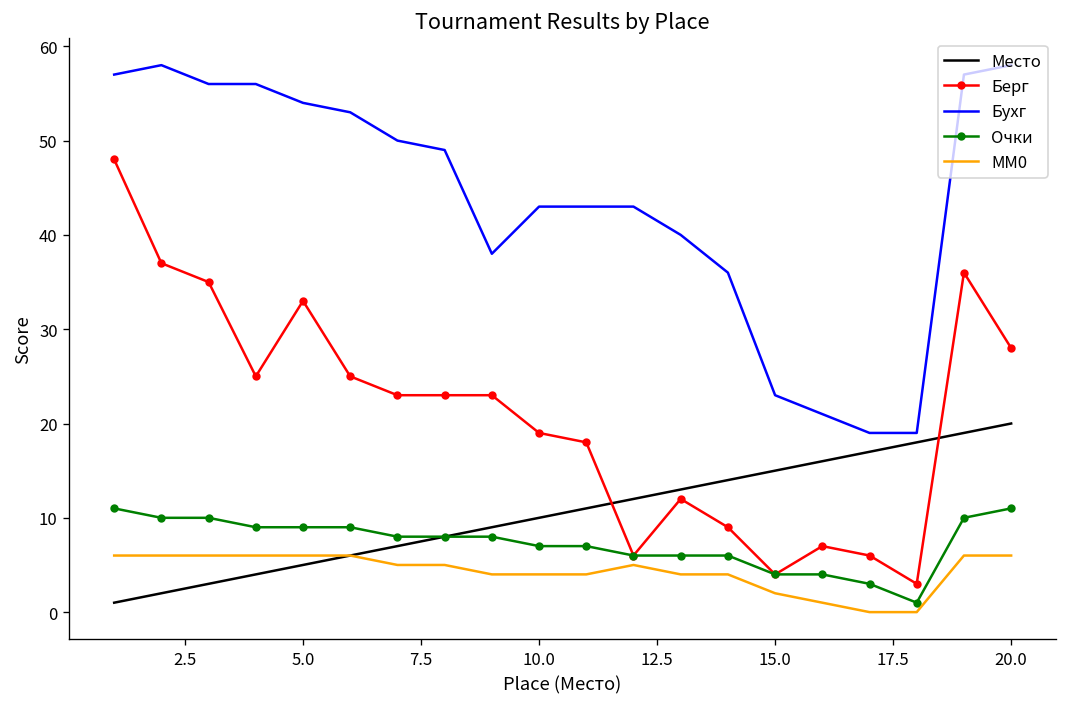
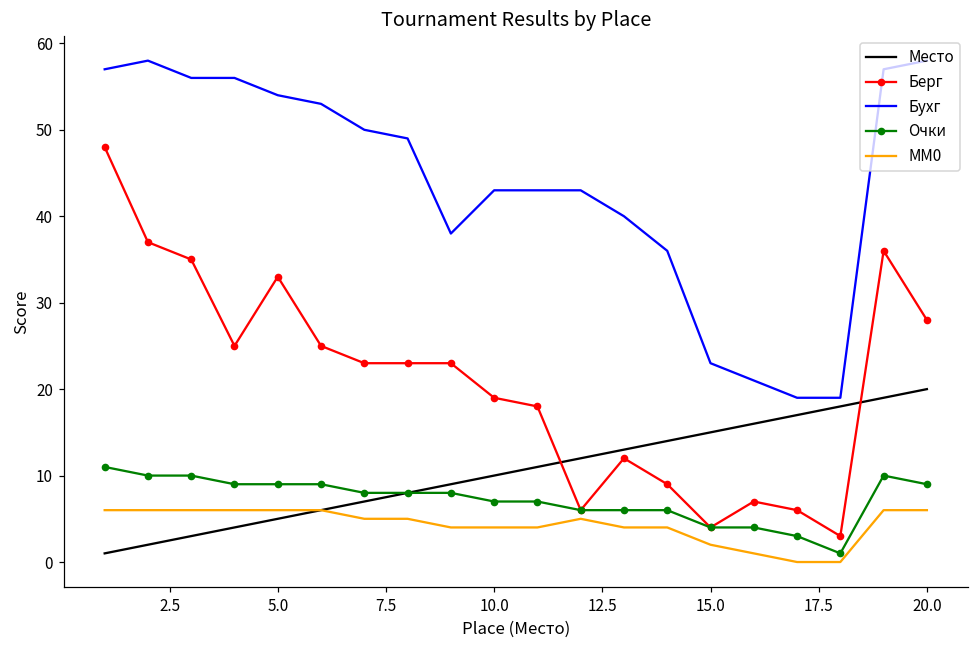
Очки, 20.0: 11 -> 9
